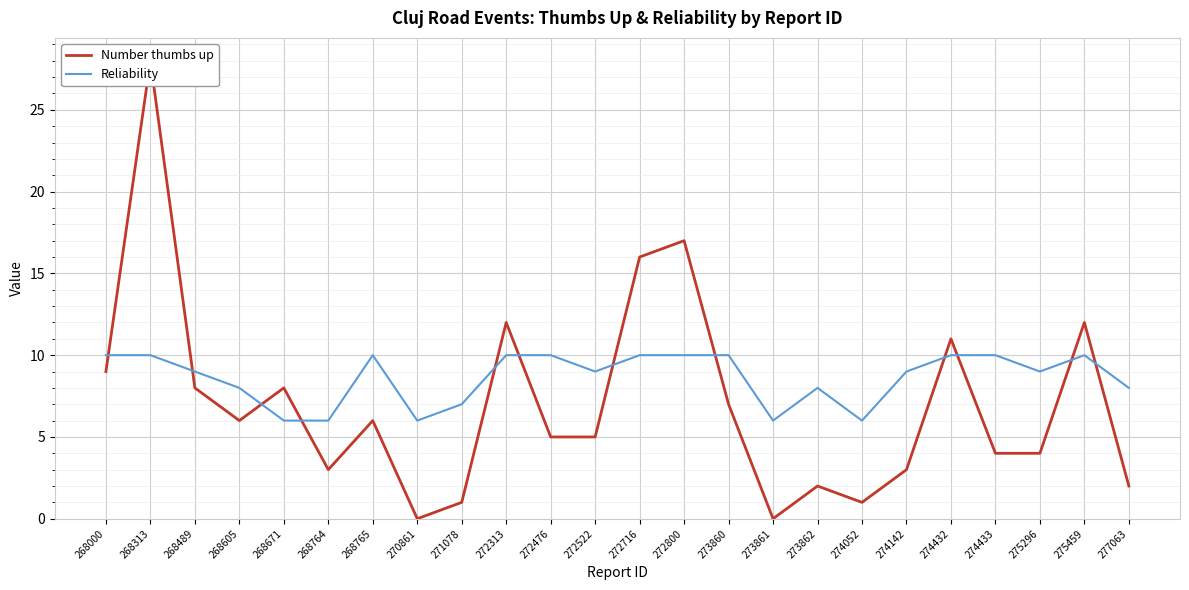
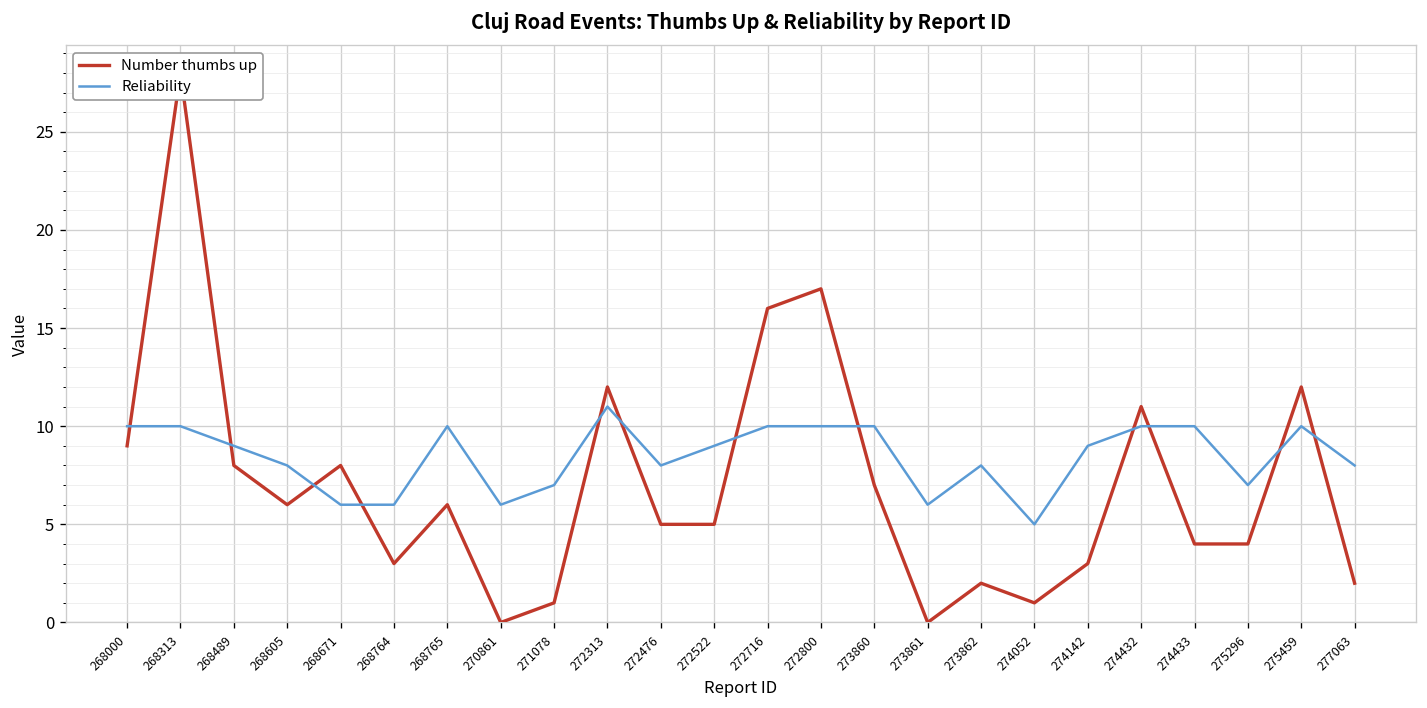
Reliability, 272313: 10 -> 11
Reliability, 272476: 10 -> 8
Reliability, 274052: 6 -> 5
Reliability, 275296: 9 -> 7
